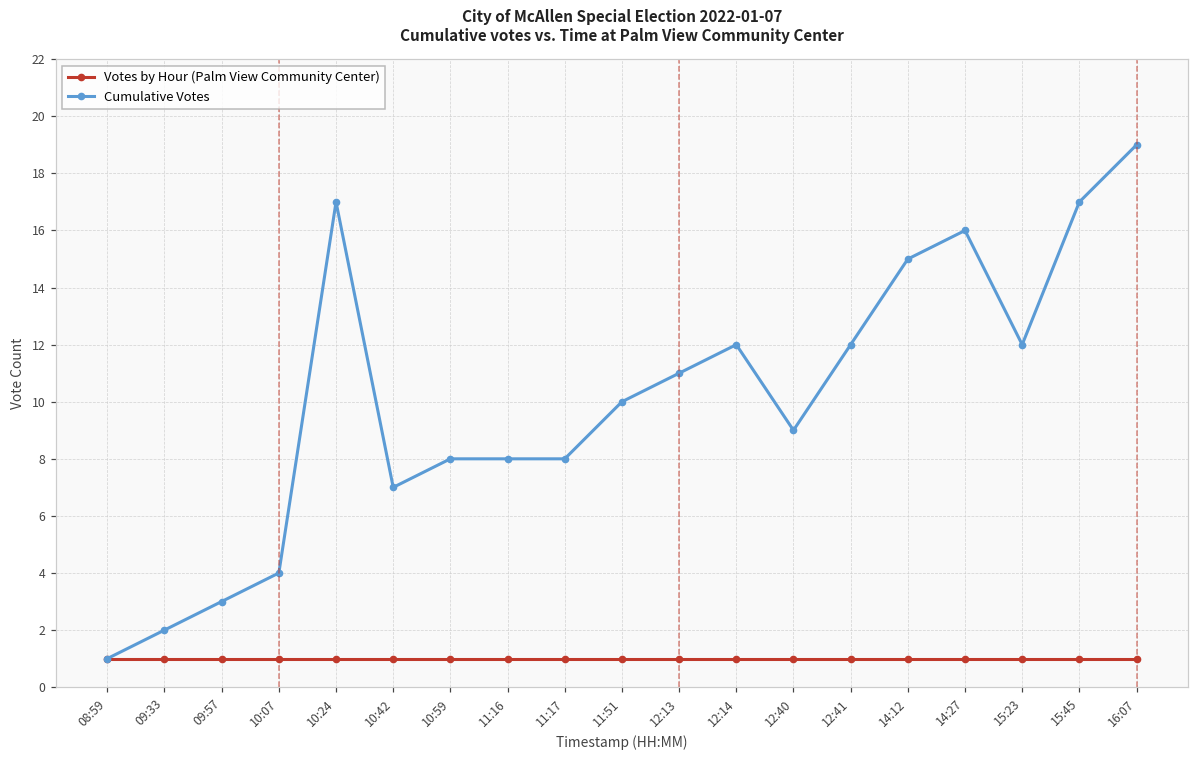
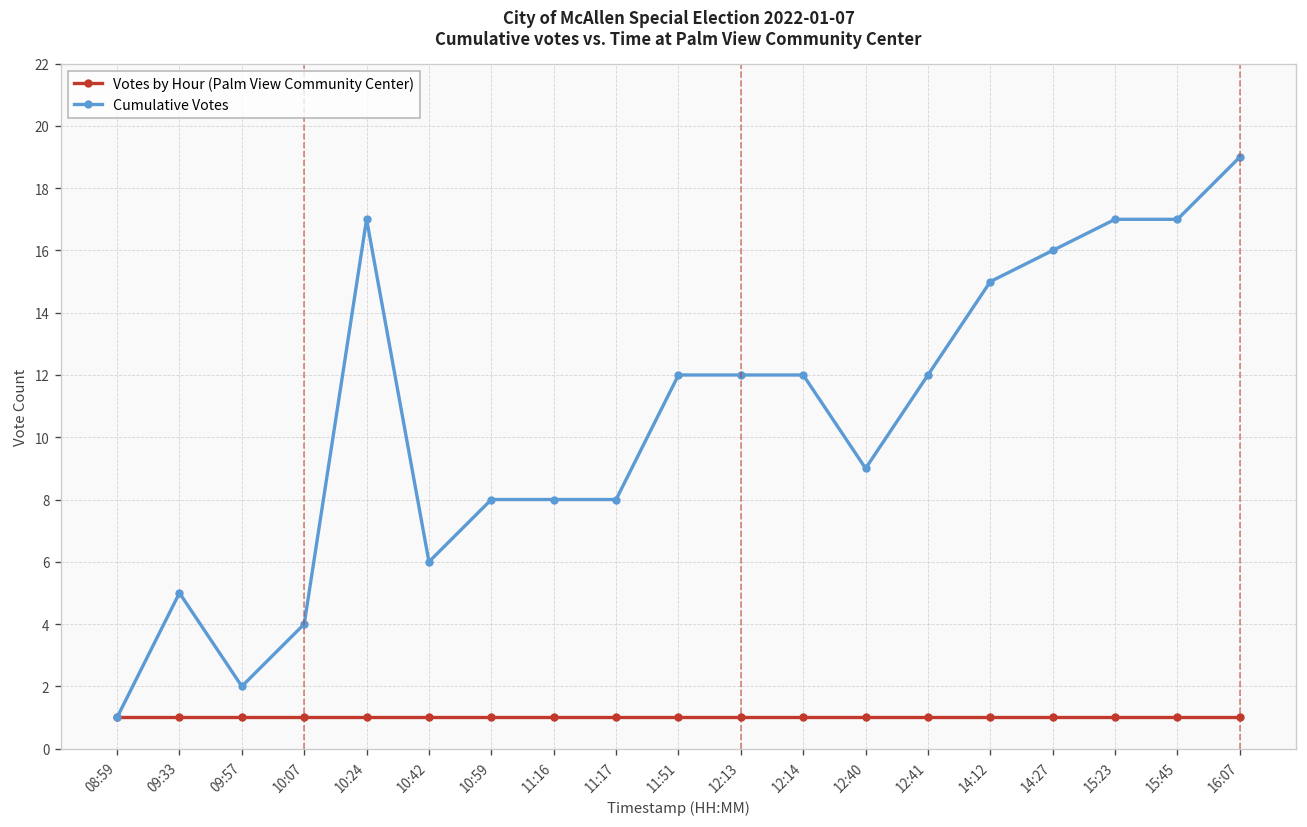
Cumulative Votes, 09:33: 2 -> 5
Cumulative Votes, 09:57: 3 -> 2
Cumulative Votes, 10:42: 7 -> 6
Cumulative Votes, 11:51: 10 -> 12
Cumulative Votes, 12:13: 11 -> 12
Cumulative Votes, 15:23: 12 -> 17
